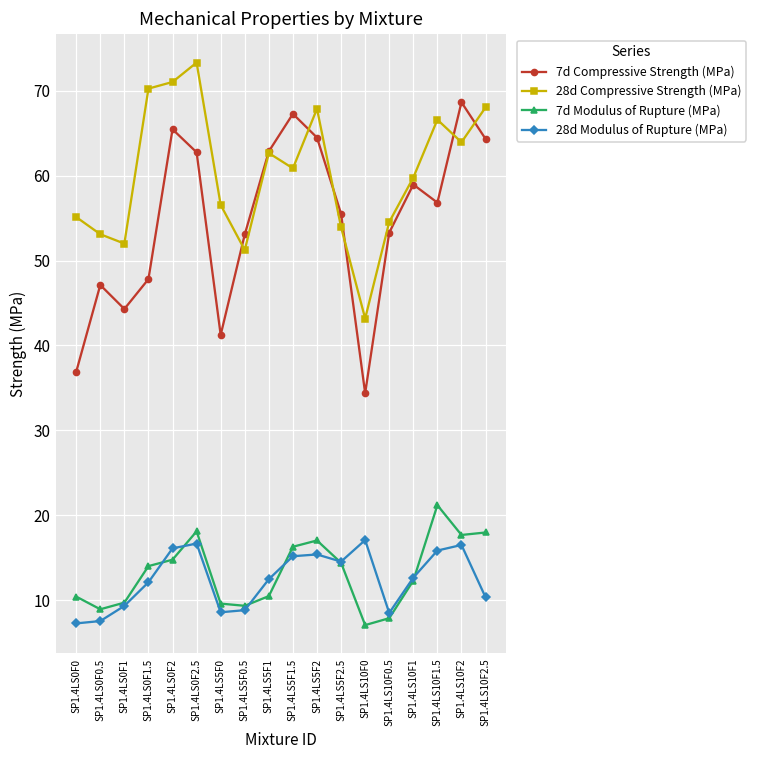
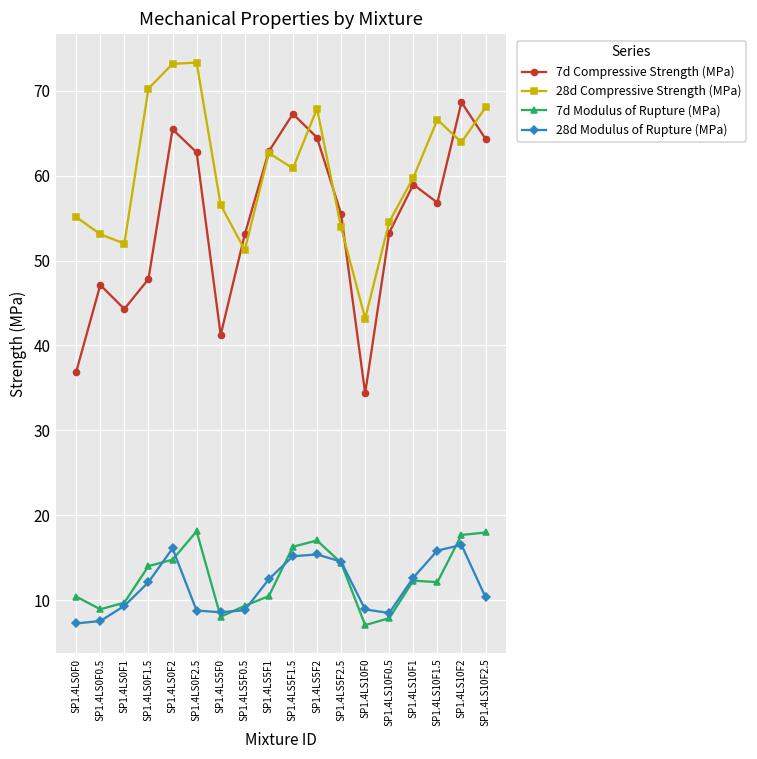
28d Compressive Strength (MPa), SP1.4LS0F2: 71 -> 73
28d Modulus of Rupture (MPa), SP1.4LS0F2.5: 17 -> 9
7d Modulus of Rupture (MPa), SP1.4LS5F0: 10 -> 8
28d Modulus of Rupture (MPa), SP1.4LS10F0: 17 -> 9
7d Modulus of Rupture (MPa), SP1.4LS10F1.5: 21 -> 12
